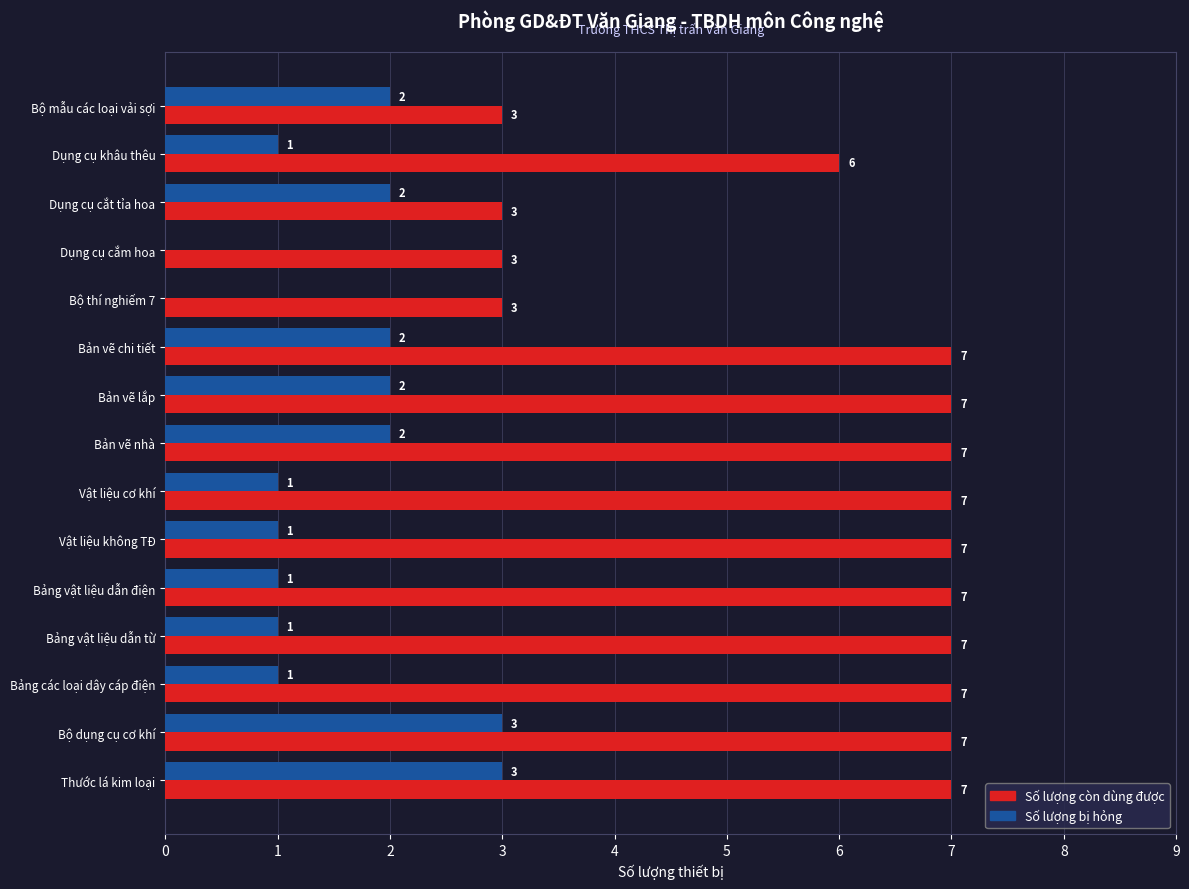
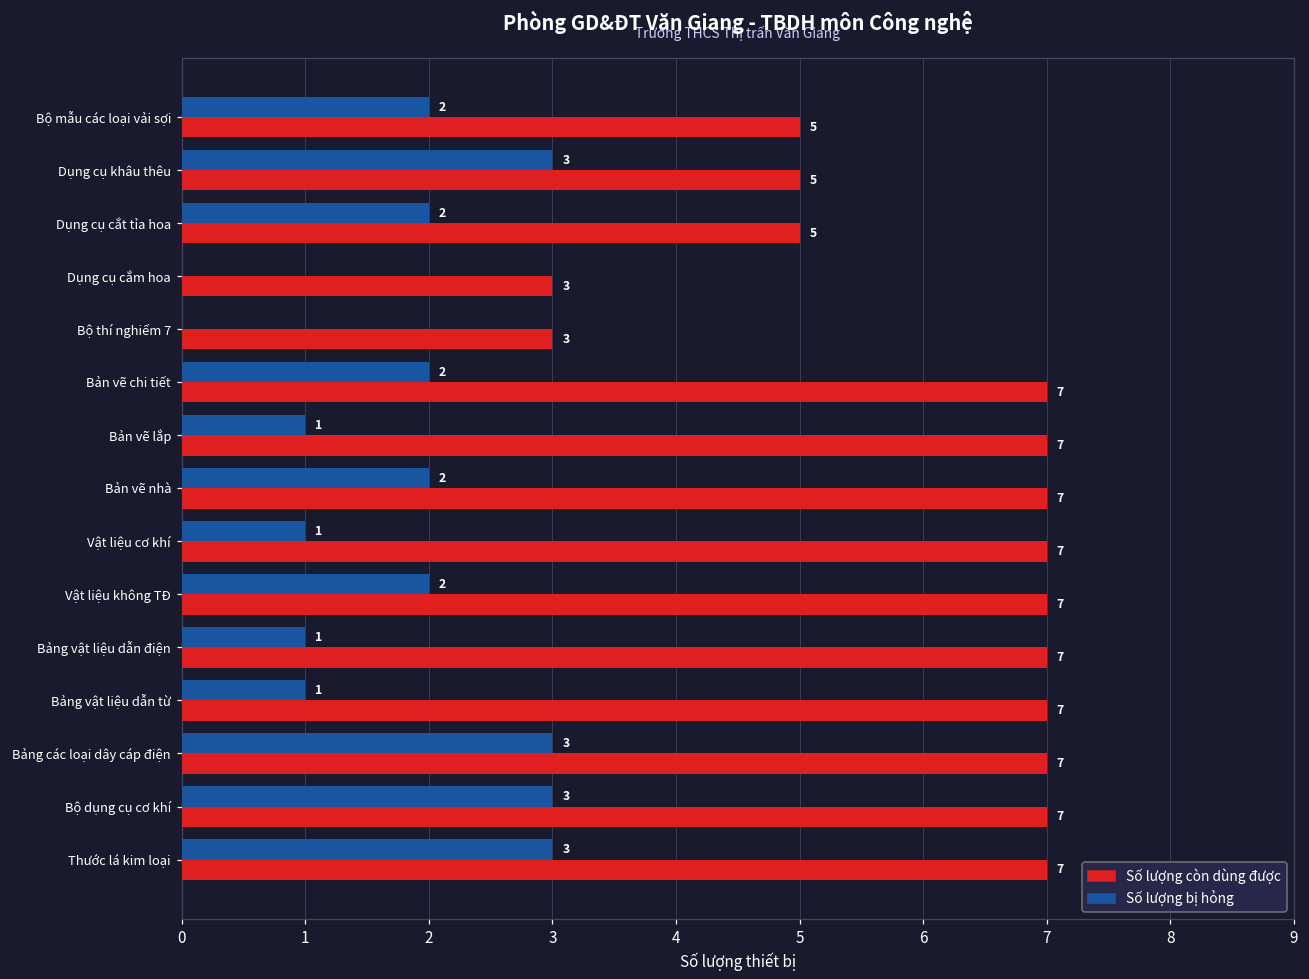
Số lượng còn dùng được, Bộ mẫu các loại vải sợi: 3 -> 5
Số lượng bị hỏng, Dụng cụ khâu thêu: 1 -> 3
Số lượng còn dùng được, Dụng cụ khâu thêu: 6 -> 5
Số lượng còn dùng được, Dụng cụ cắt tỉa hoa: 3 -> 5
Số lượng bị hỏng, Bản vẽ lắp: 2 -> 1
Số lượng bị hỏng, Vật liệu không TĐ: 1 -> 2
Số lượng bị hỏng, Bảng các loại dây cáp điện: 1 -> 3
